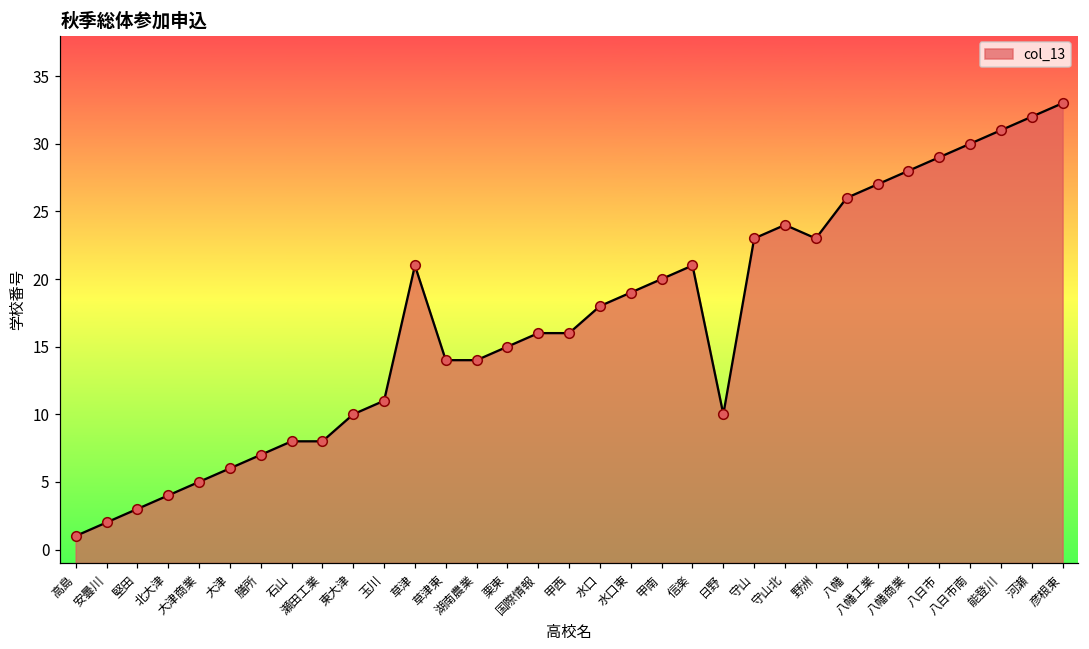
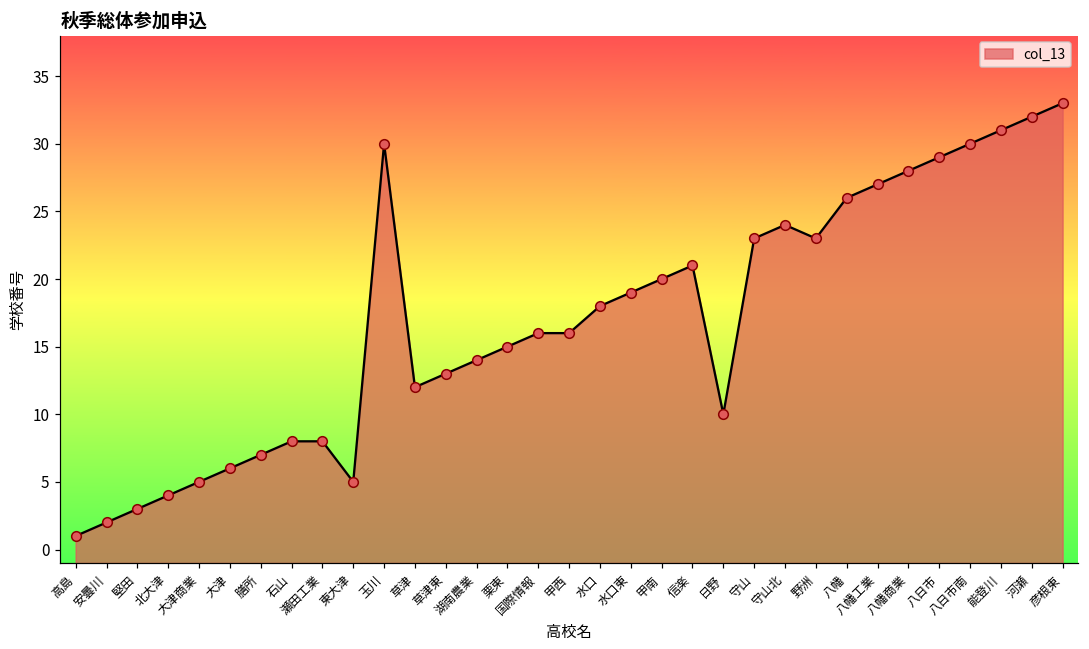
東大津: 10 -> 5
玉川: 11 -> 30
草津: 21 -> 12
草津東: 14 -> 13
